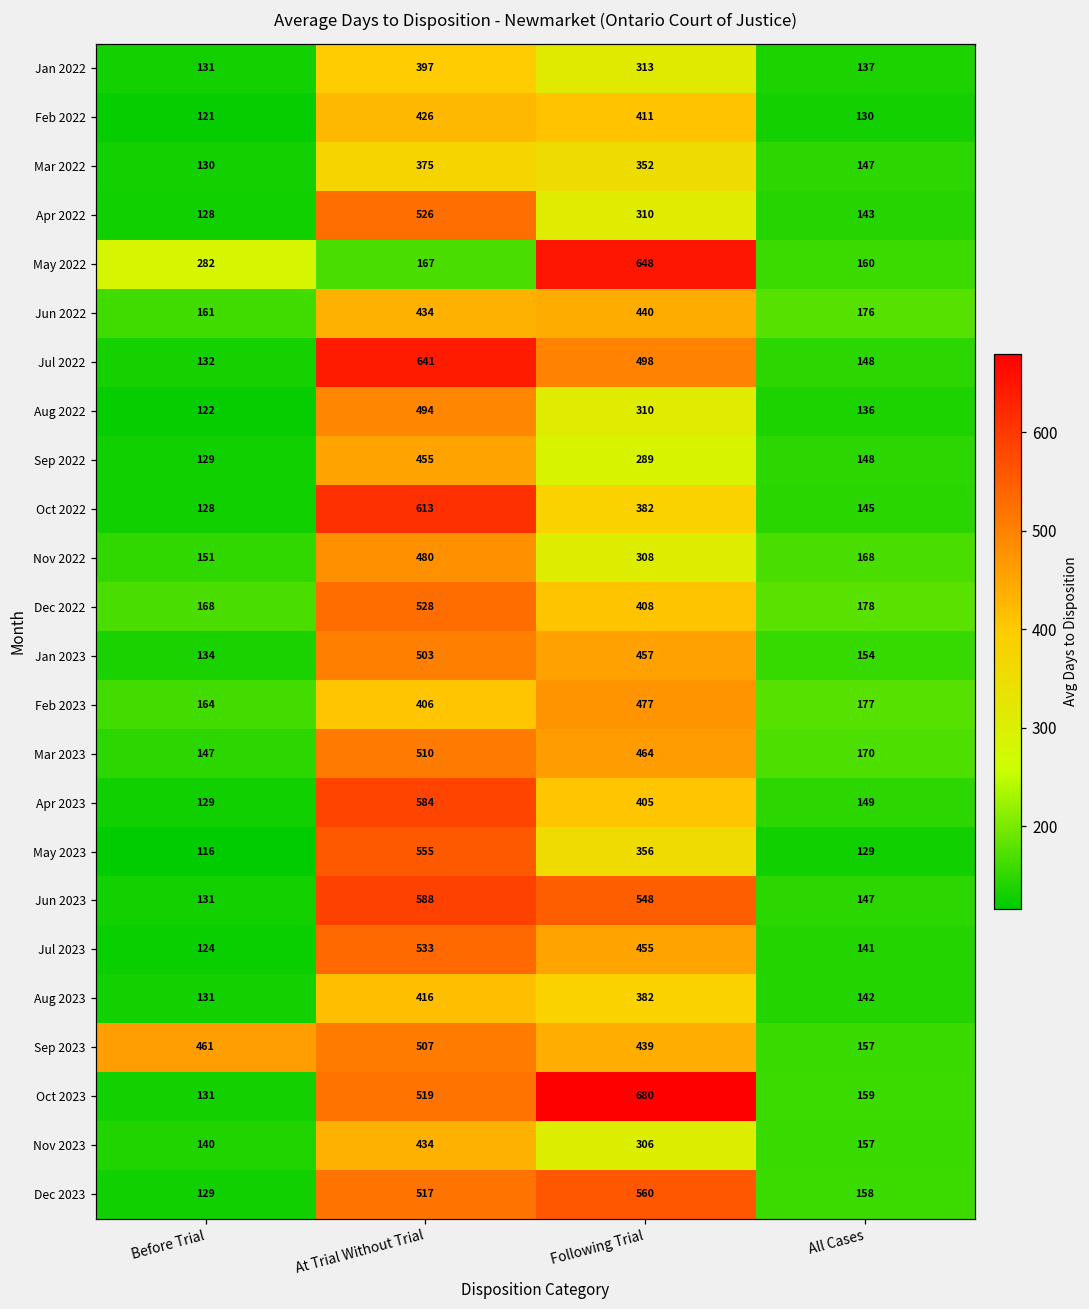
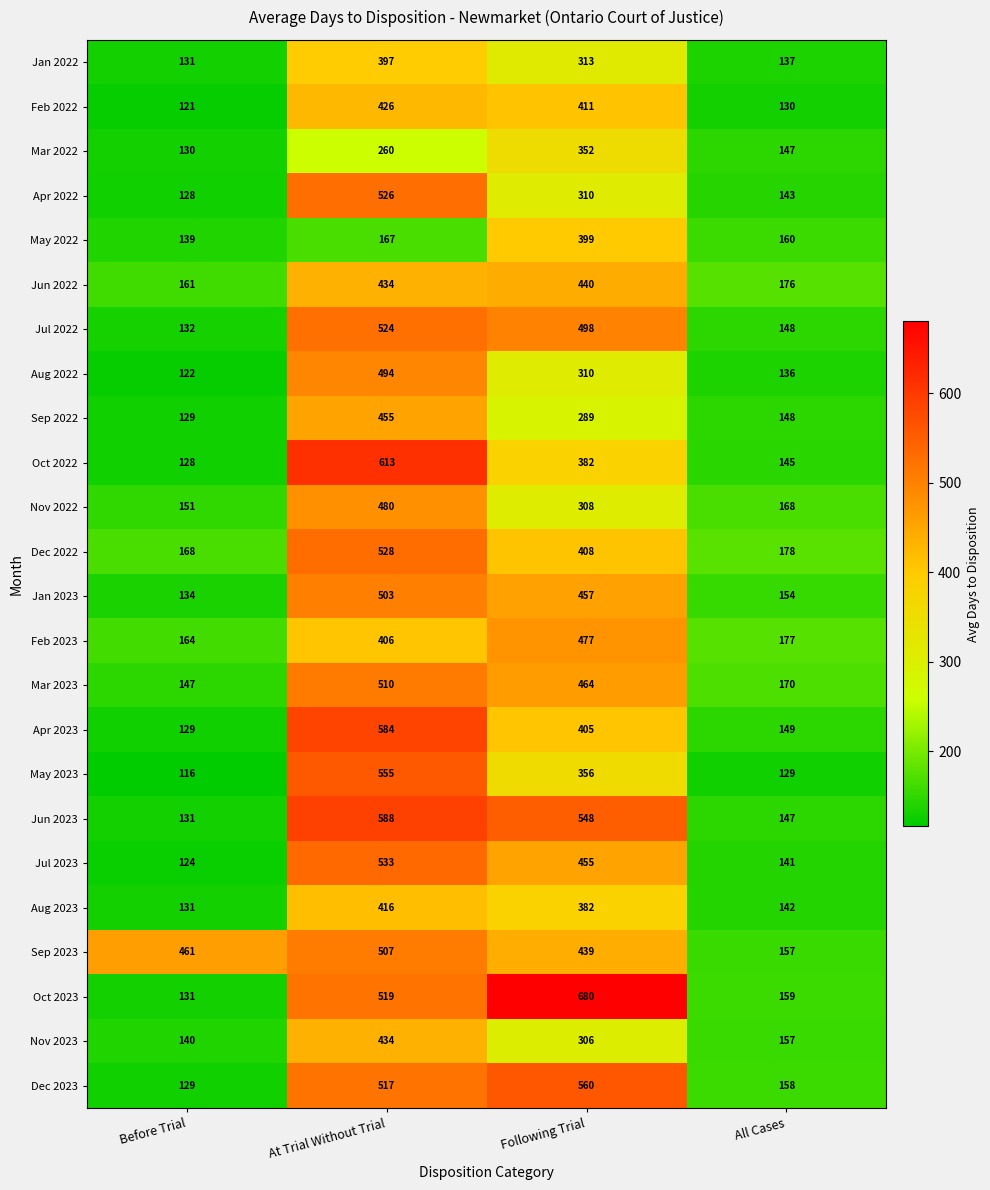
Mar 2022, At Trial Without Trial: 375 -> 260
May 2022, Before Trial: 282 -> 139
May 2022, Following Trial: 648 -> 399
Jul 2022, At Trial Without Trial: 641 -> 524
